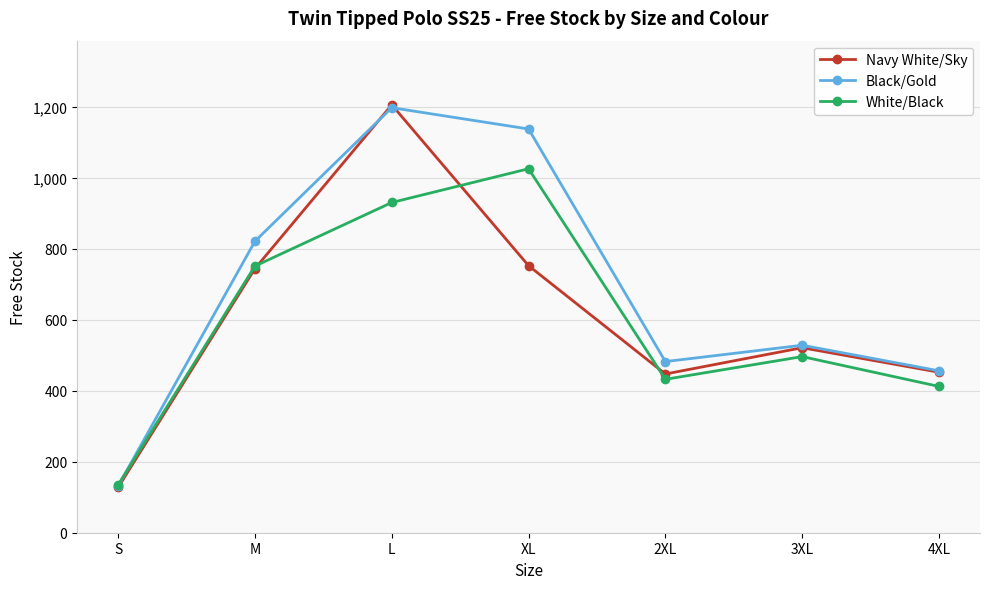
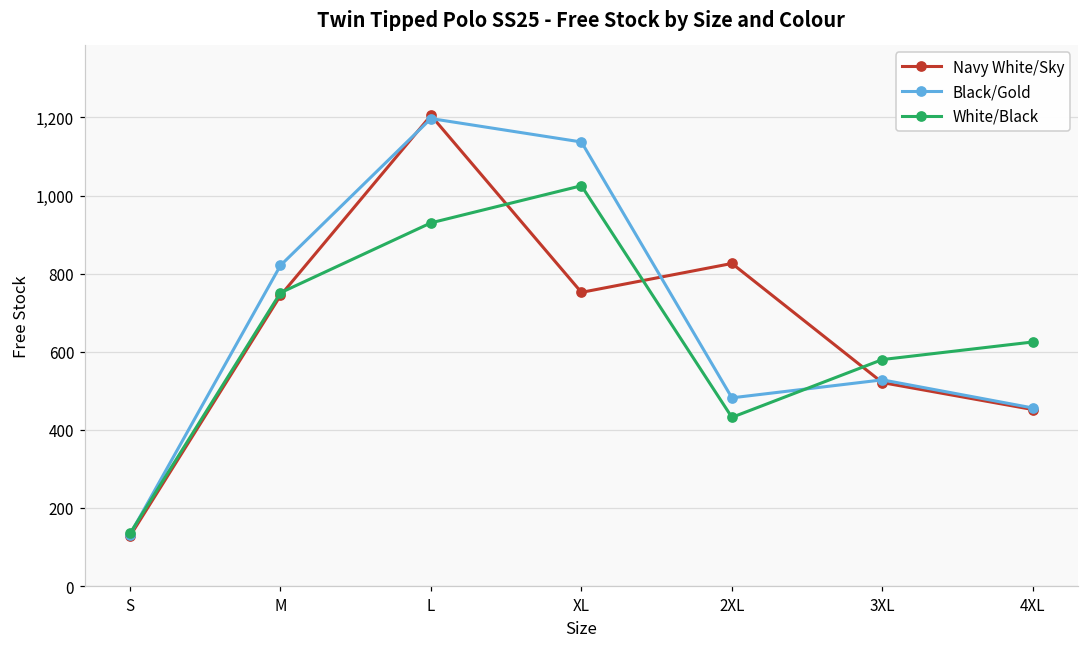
Navy White/Sky, 2XL: 450 -> 830
White/Black, 3XL: 500 -> 580
White/Black, 4XL: 410 -> 630
